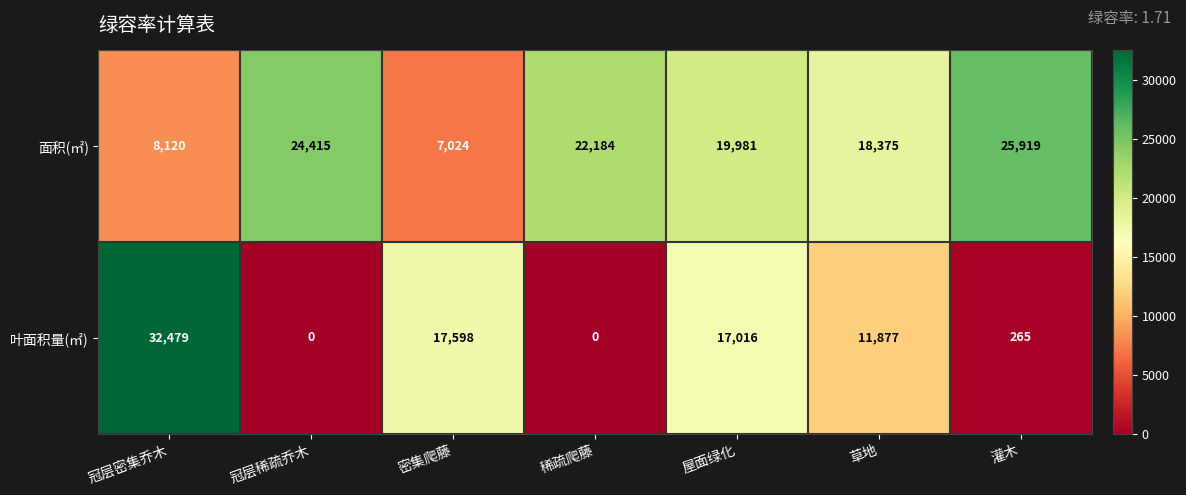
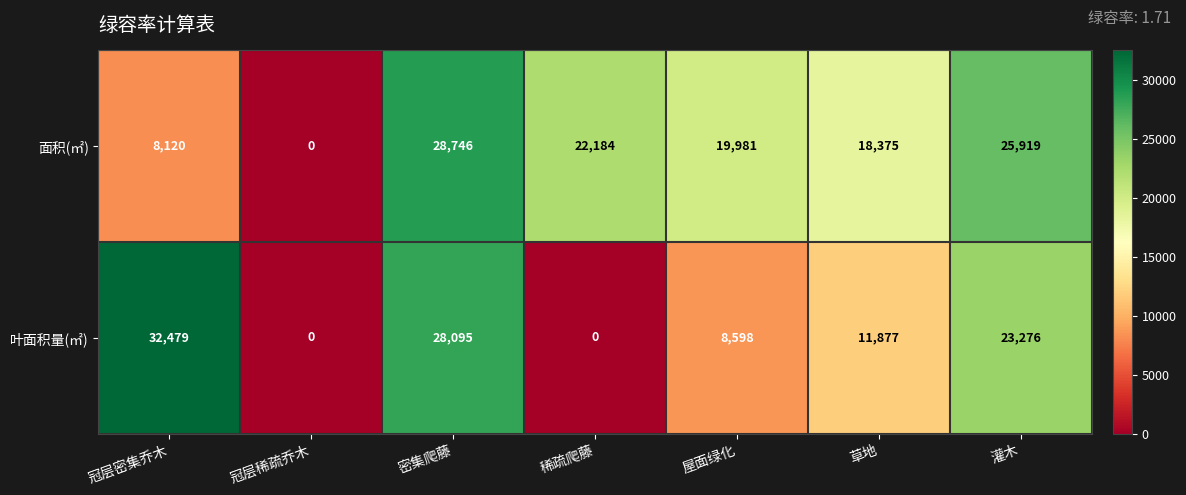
面积(㎡), 冠层稀疏乔木: 24,415 -> 0
面积(㎡), 密集爬藤: 7,024 -> 28,746
叶面积量(㎡), 密集爬藤: 17,598 -> 28,095
叶面积量(㎡), 屋面绿化: 17,016 -> 8,598
叶面积量(㎡), 灌木: 265 -> 23,276
